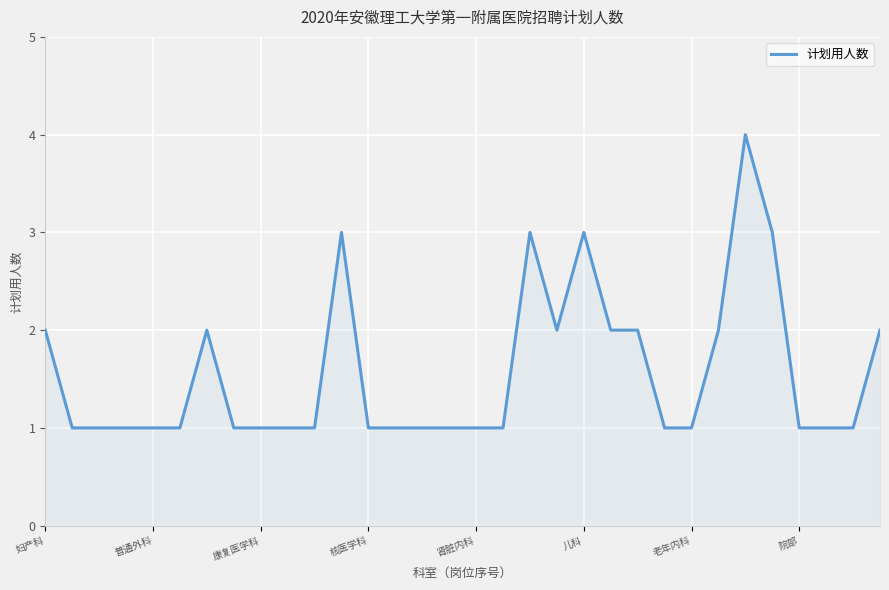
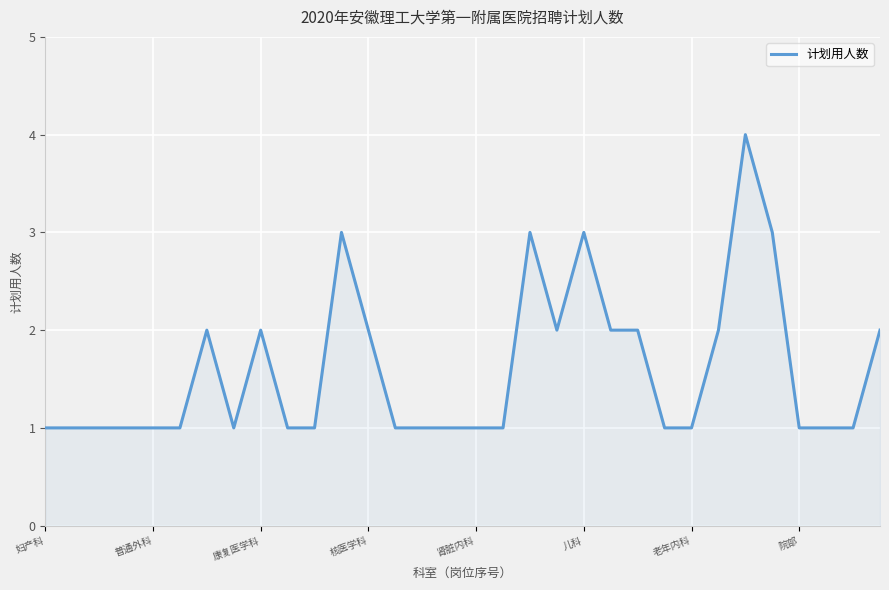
妇产科: 2 -> 1
康复医学科: 1 -> 2
核医学科: 1 -> 2
